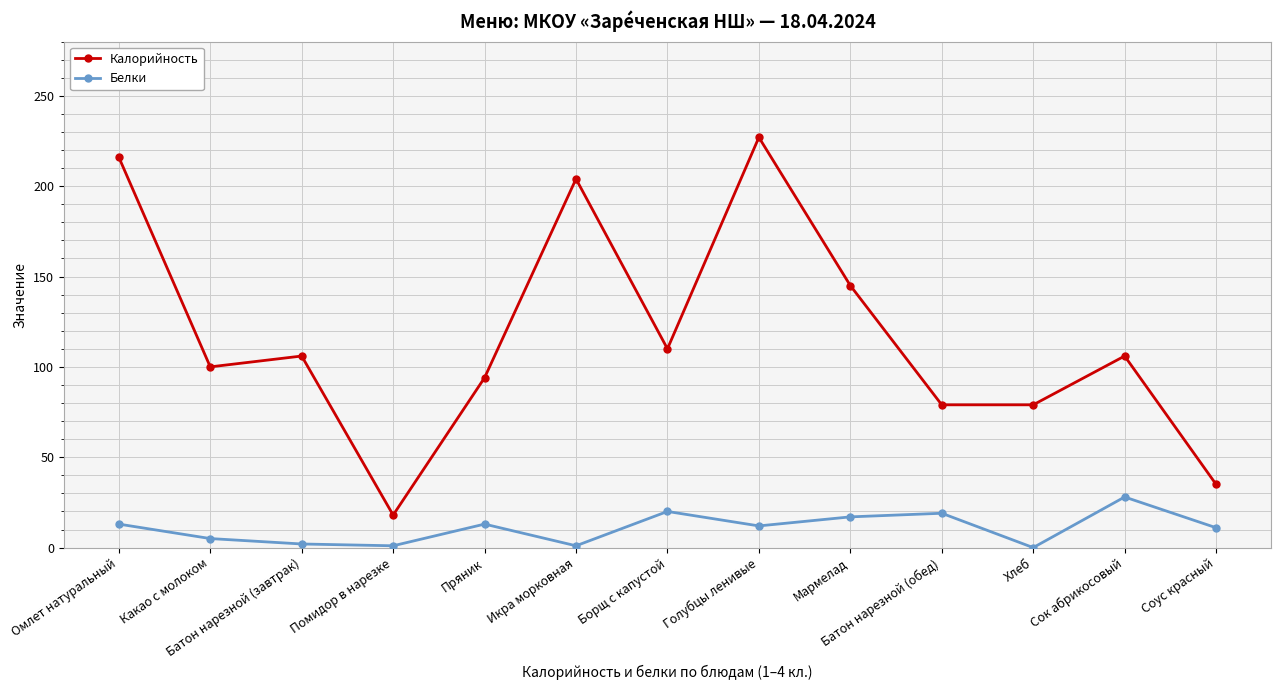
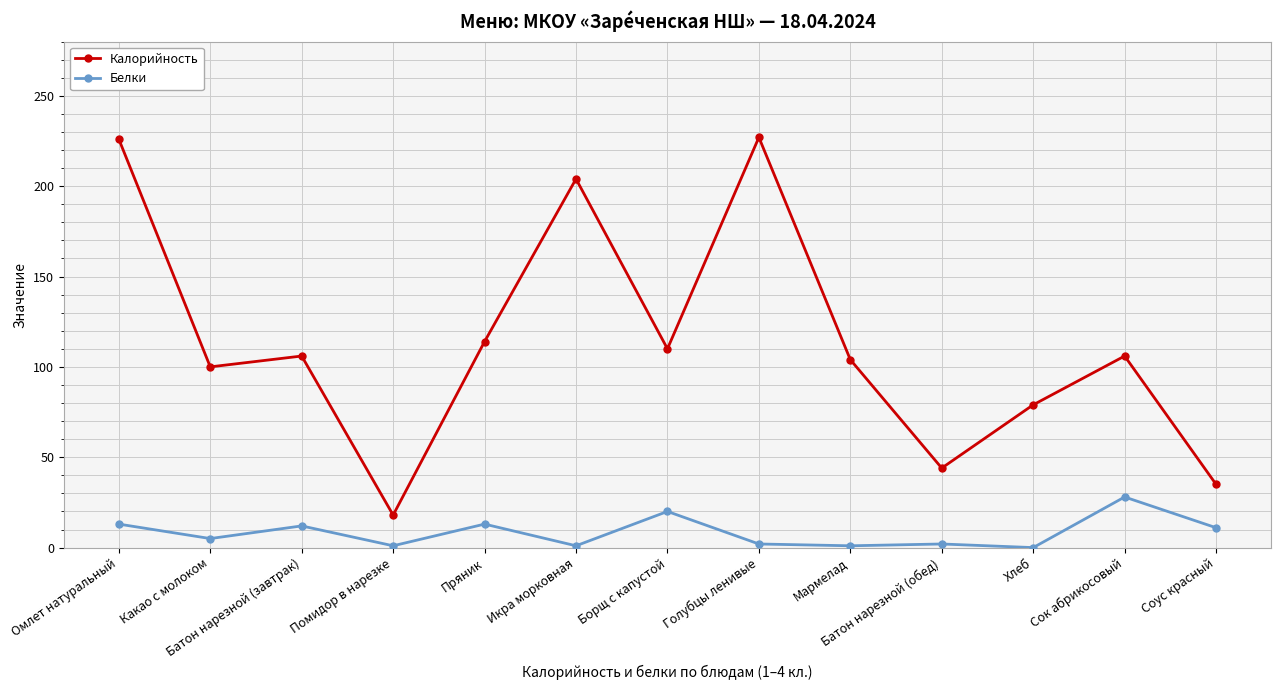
Калорийность, Омлет натуральный: 216 -> 226
Белки, Батон нарезной (завтрак): 2 -> 12
Калорийность, Пряник: 94 -> 114
Белки, Голубцы ленивые: 12 -> 2
Калорийность, Мармелад: 145 -> 104
Белки, Мармелад: 17 -> 1
Калорийность, Батон нарезной (обед): 79 -> 44
Белки, Батон нарезной (обед): 19 -> 2
